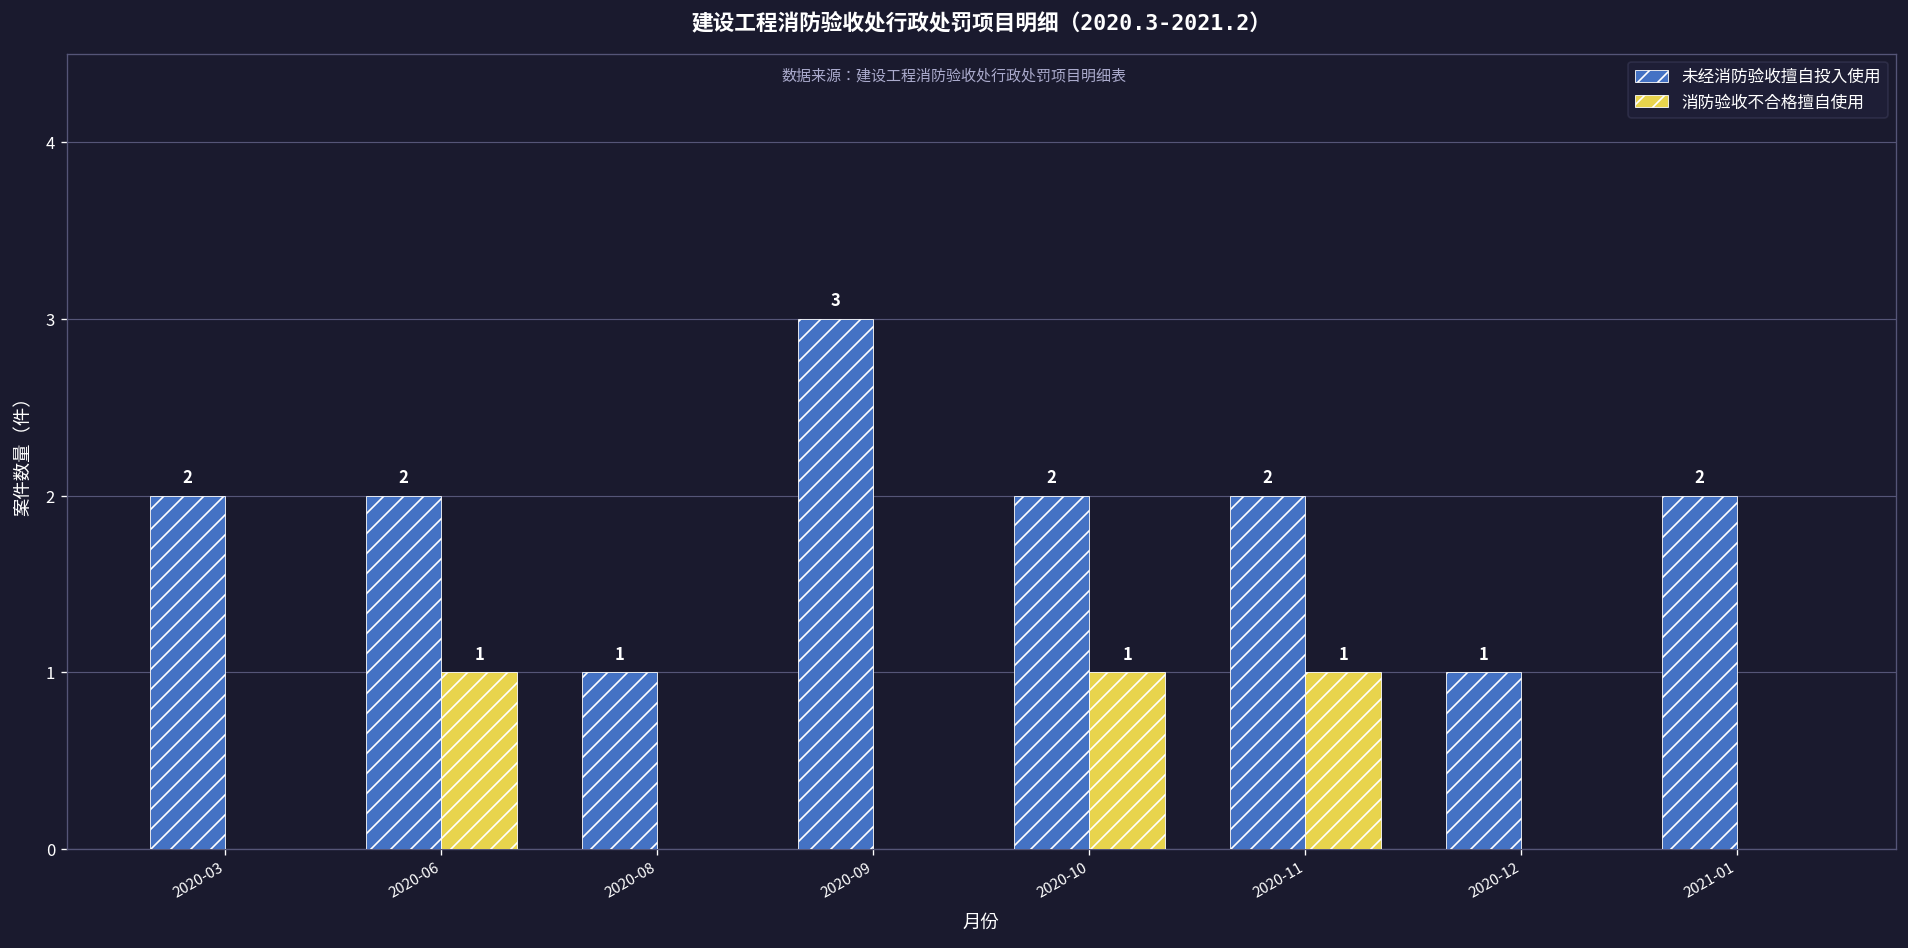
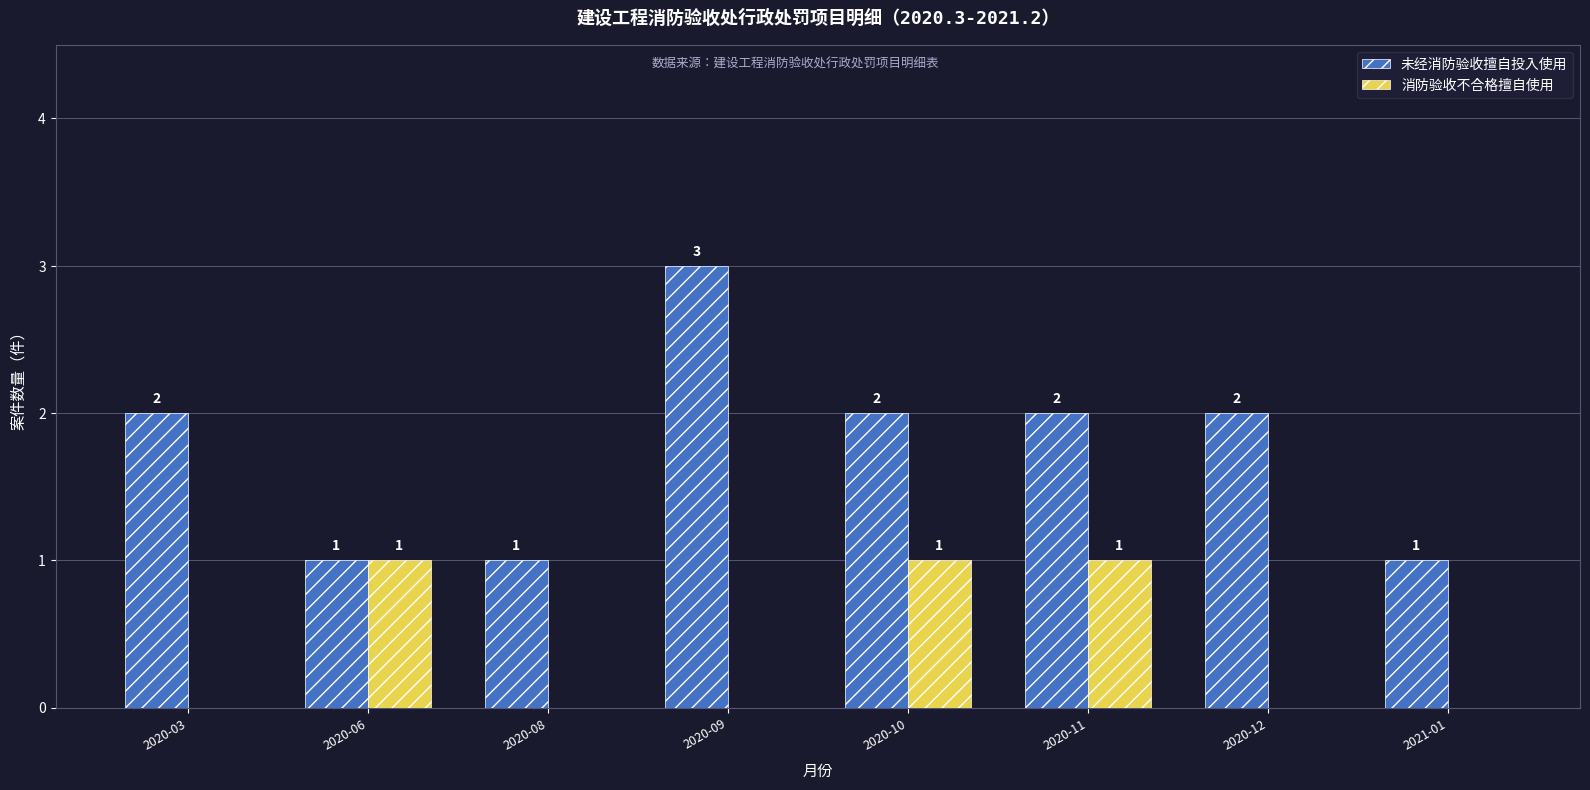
未经消防验收擅自投入使用, 2020-06: 2 -> 1
未经消防验收擅自投入使用, 2020-12: 1 -> 2
未经消防验收擅自投入使用, 2021-01: 2 -> 1
